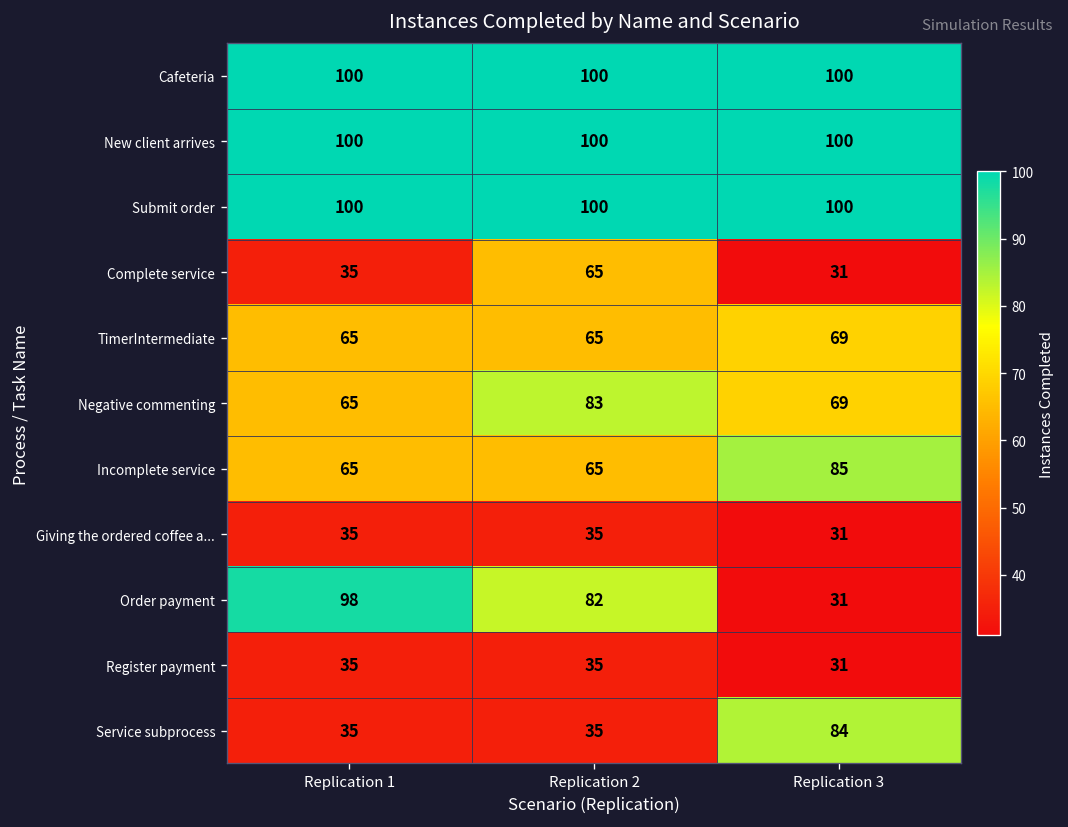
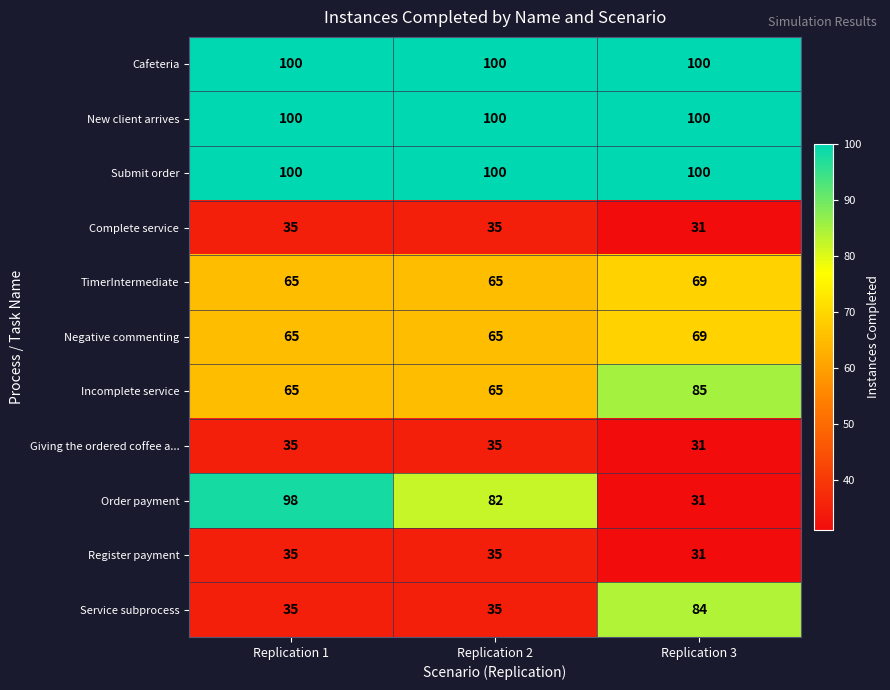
Complete service, Replication 2: 65 -> 35
Negative commenting, Replication 2: 83 -> 65
